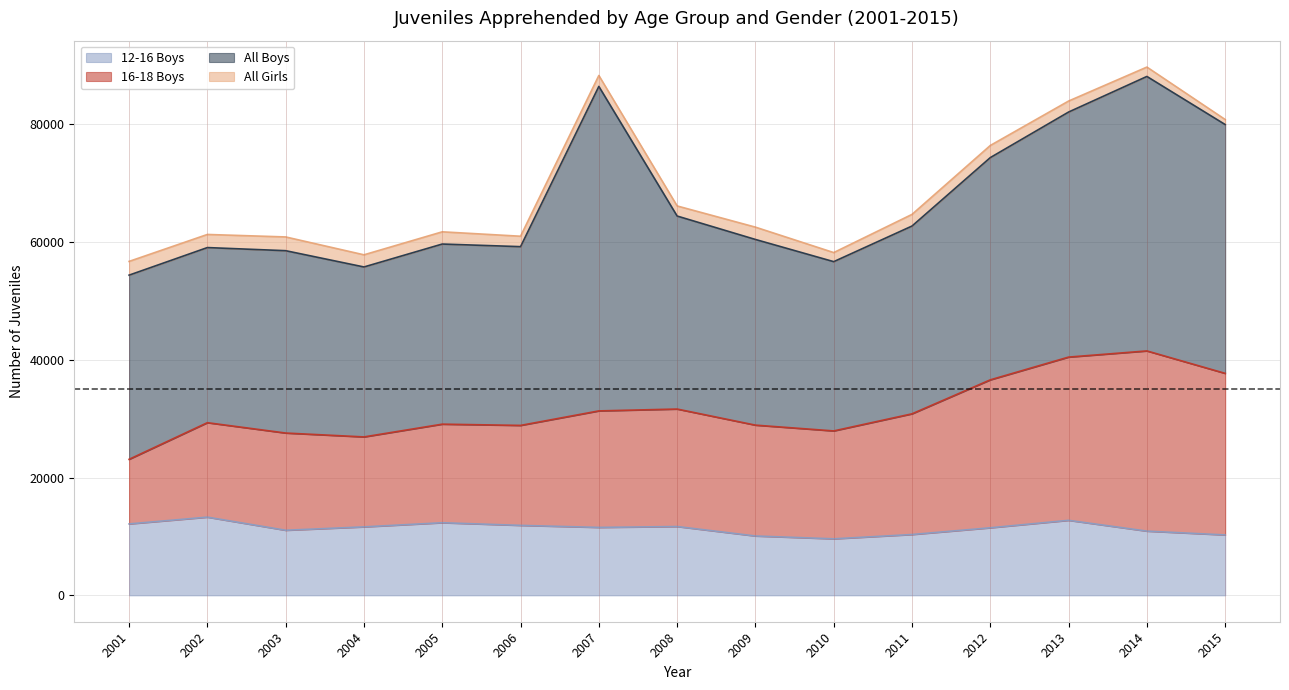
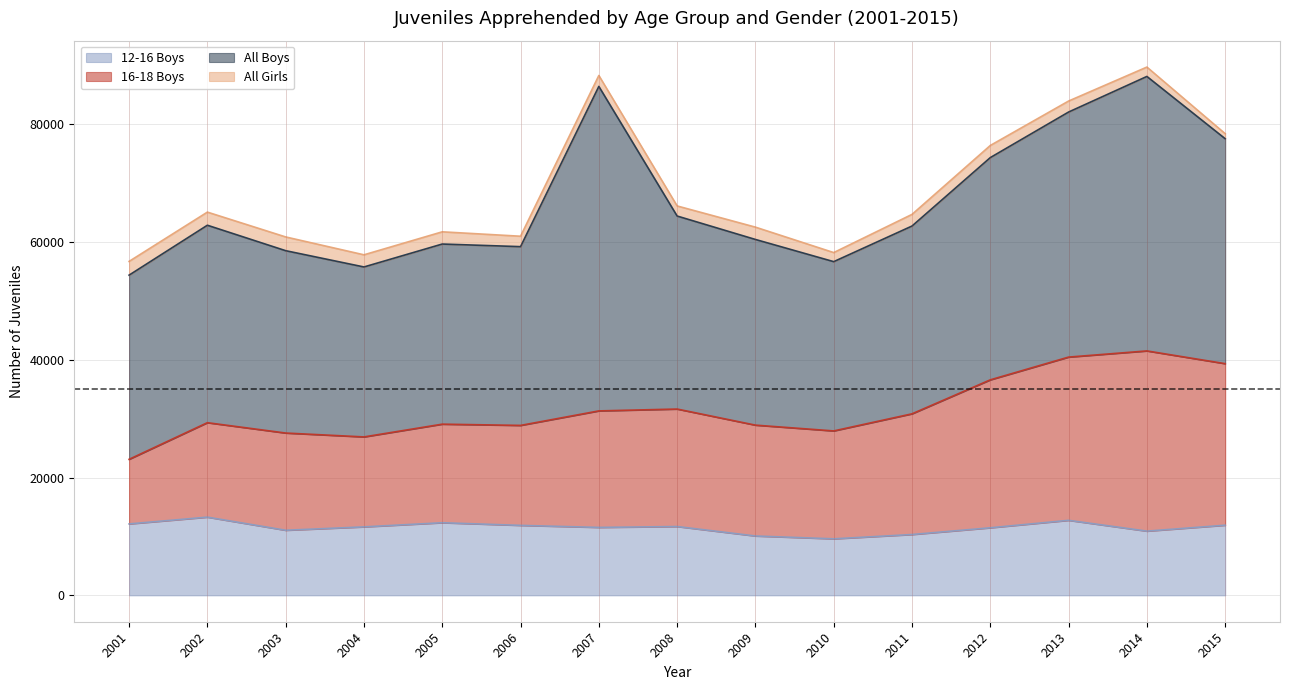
All Boys, 2002: 30000 -> 34000
12-16 Boys, 2015: 10000 -> 12000
All Boys, 2015: 42000 -> 38000
